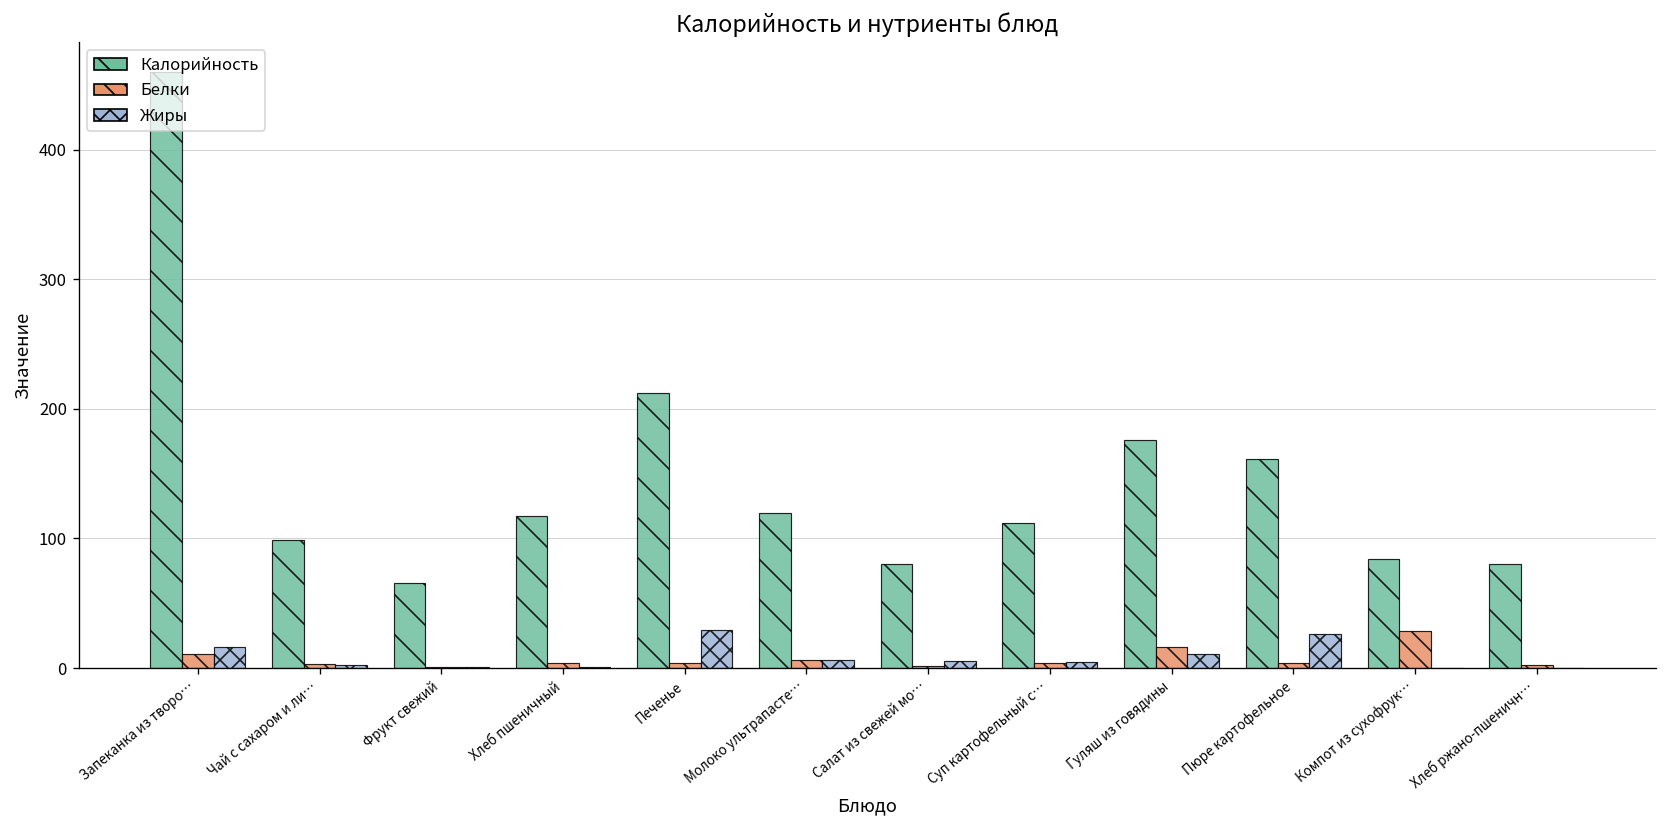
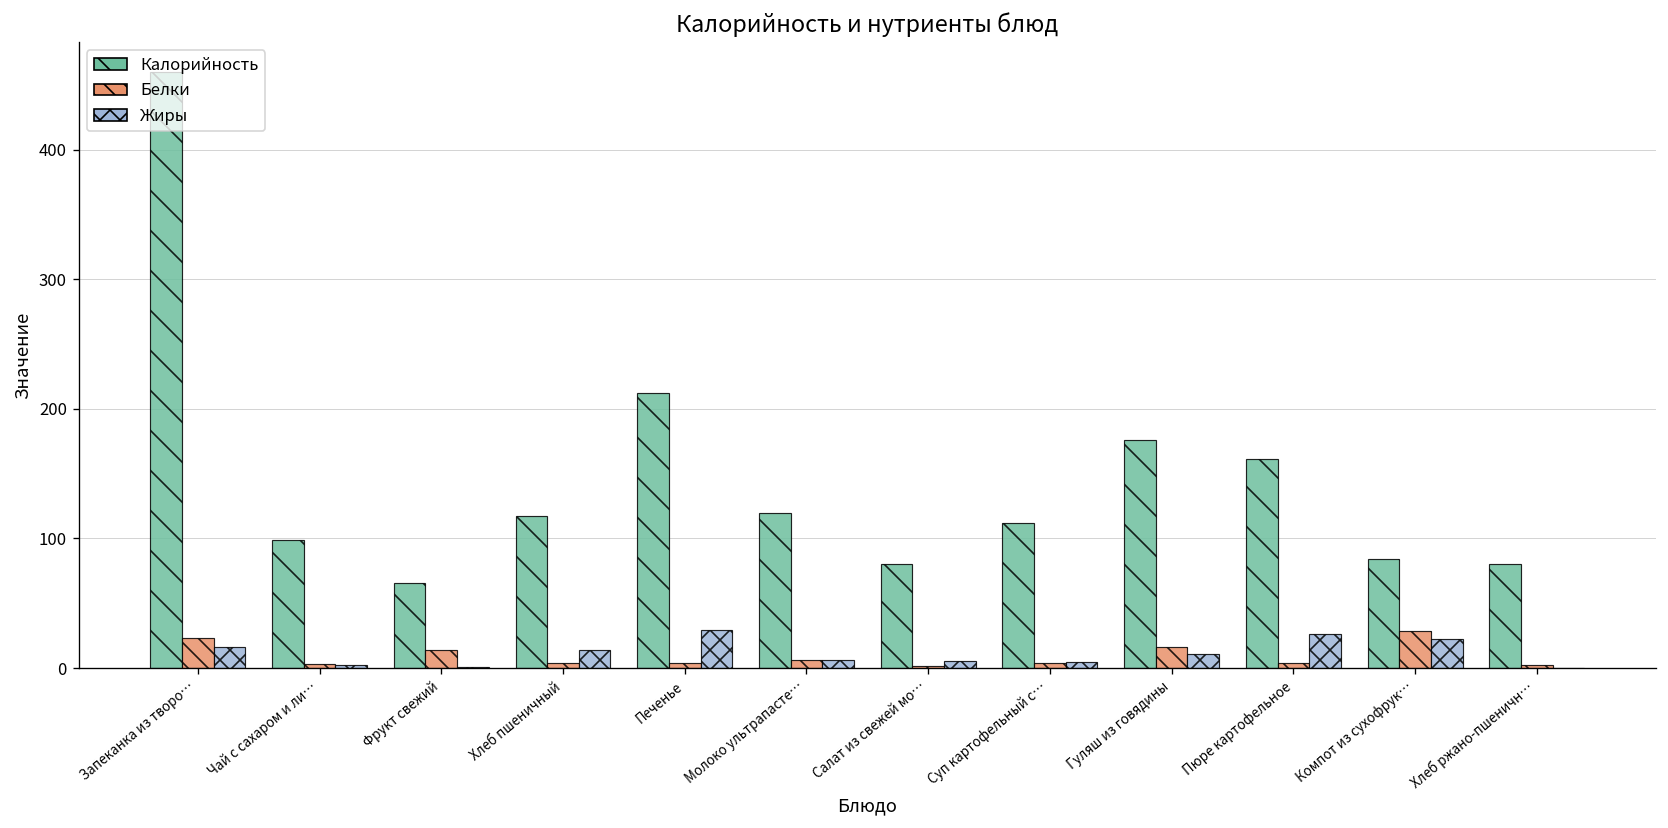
Белки, Запеканка из творо…: 11 -> 23
Белки, Фрукт свежий: 1 -> 14
Жиры, Хлеб пшеничный: 1 -> 14
Жиры, Компот из сухофрук…: 0 -> 23
